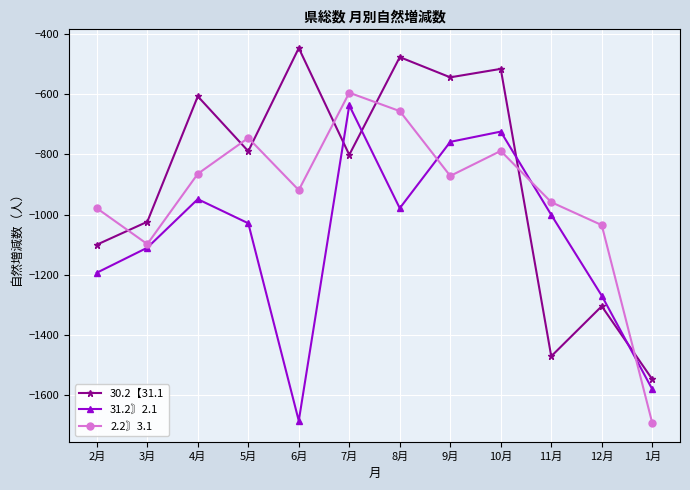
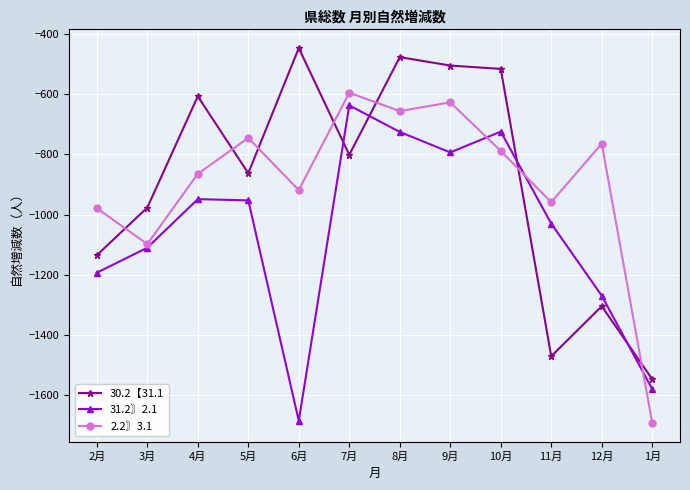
30.2【31.1, 2月: -1100 -> -1140
30.2【31.1, 3月: -1020 -> -980
30.2【31.1, 5月: -790 -> -860
31.2〙2.1, 5月: -1030 -> -950
31.2〙2.1, 8月: -980 -> -730
30.2【31.1, 9月: -550 -> -510
31.2〙2.1, 9月: -760 -> -790
2.2〙3.1, 9月: -870 -> -630
31.2〙2.1, 11月: -1000 -> -1030
2.2〙3.1, 12月: -1040 -> -770
